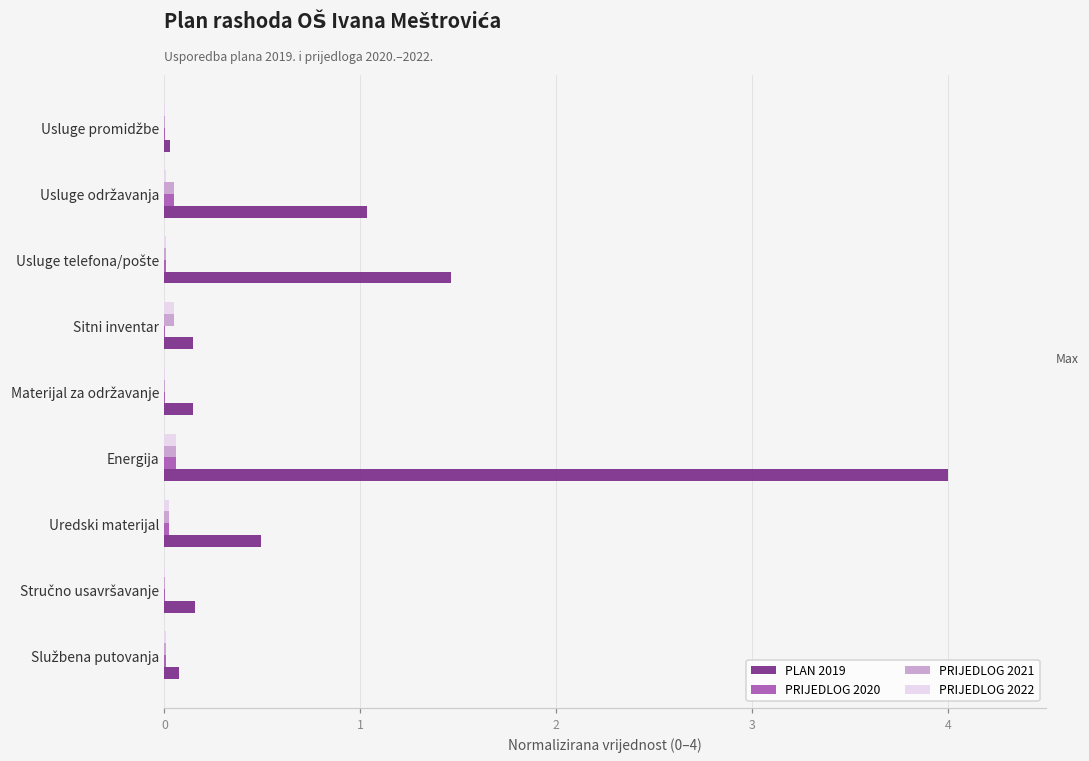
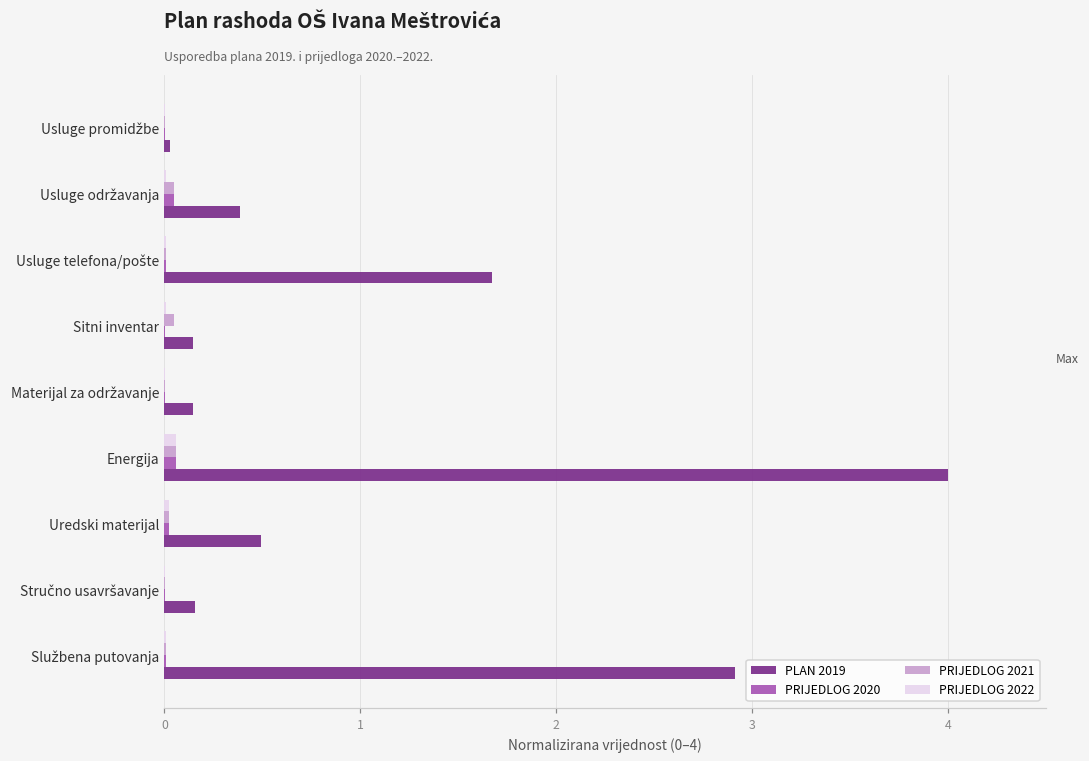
PLAN 2019, Usluge održavanja: 1.04 -> 0.39
PLAN 2019, Usluge telefona/pošte: 1.46 -> 1.67
PRIJEDLOG 2022, Sitni inventar: 0.05 -> 0.01
PLAN 2019, Službena putovanja: 0.08 -> 2.91
